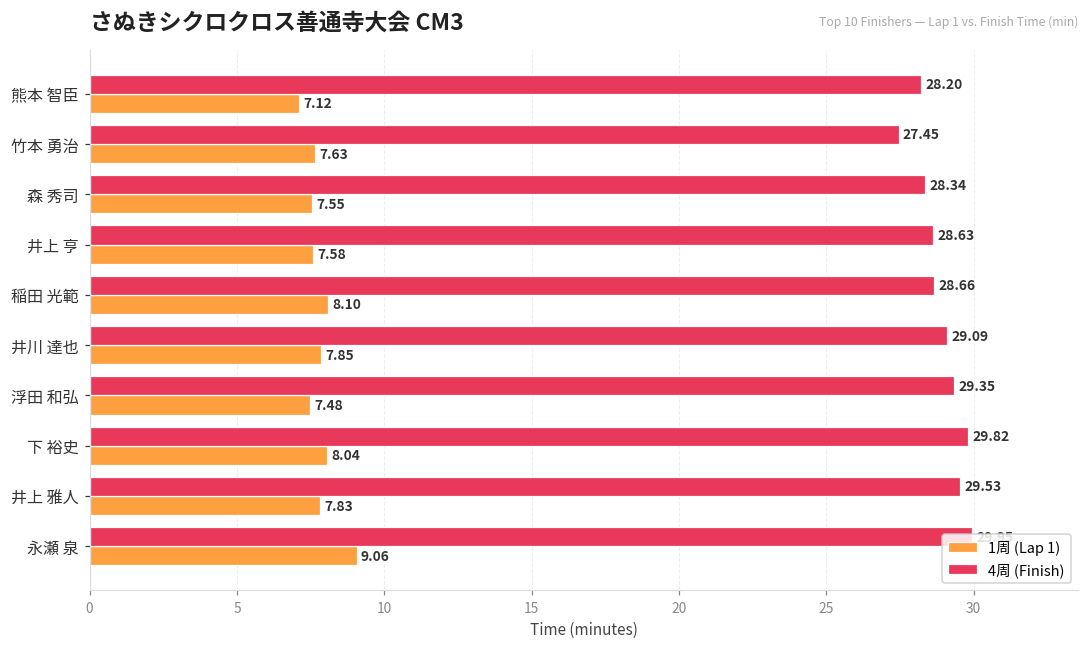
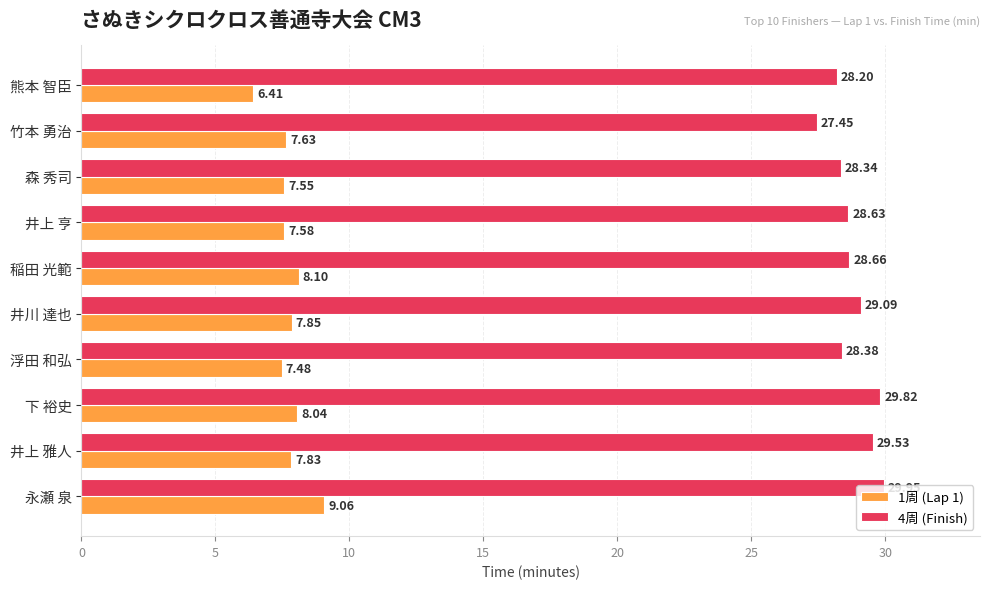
1周 (Lap 1), 熊本 智臣: 7.12 -> 6.41
4周 (Finish), 浮田 和弘: 29.35 -> 28.38
